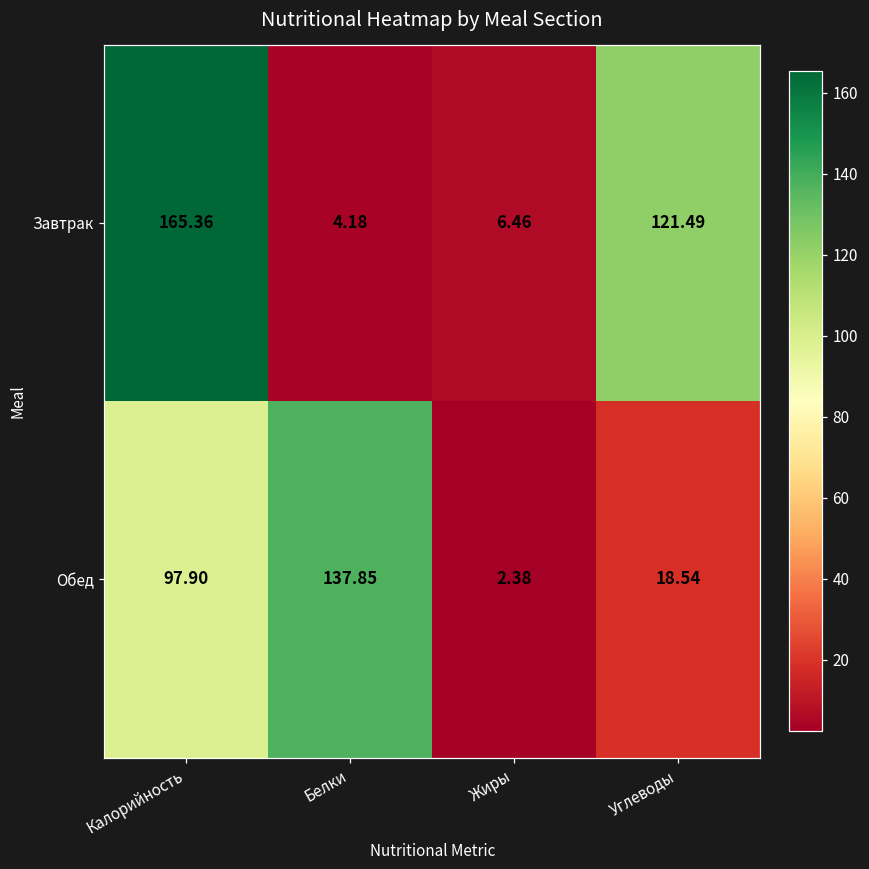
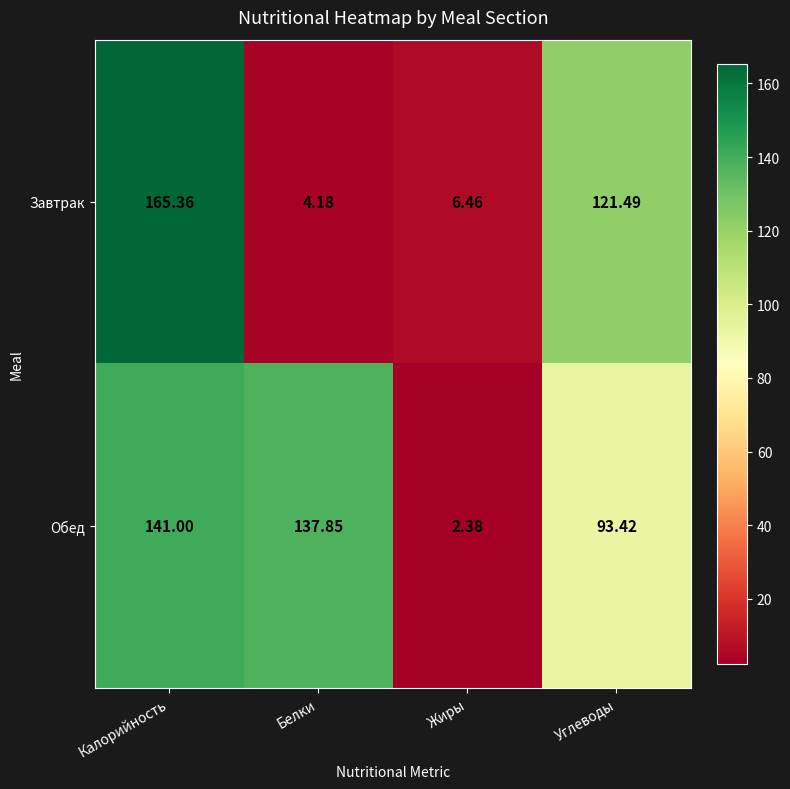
Обед, Калорийность: 97.90 -> 141.00
Обед, Углеводы: 18.54 -> 93.42
